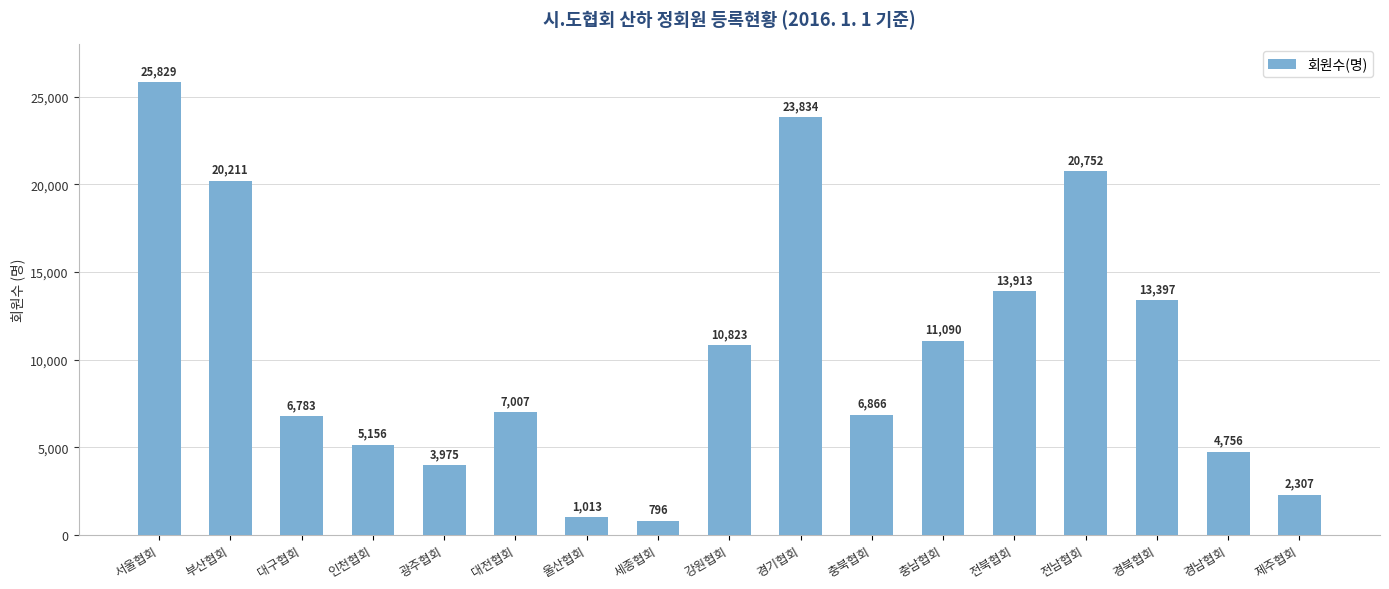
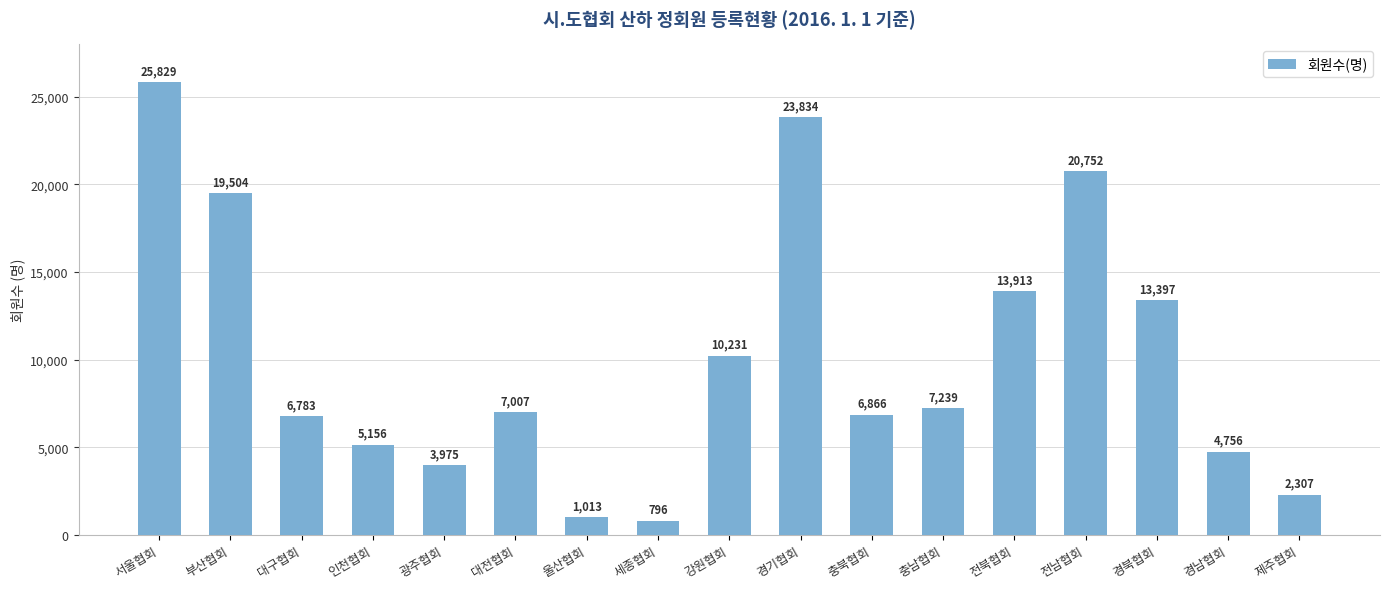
부산협회: 20,211 -> 19,504
강원협회: 10,823 -> 10,231
충남협회: 11,090 -> 7,239
